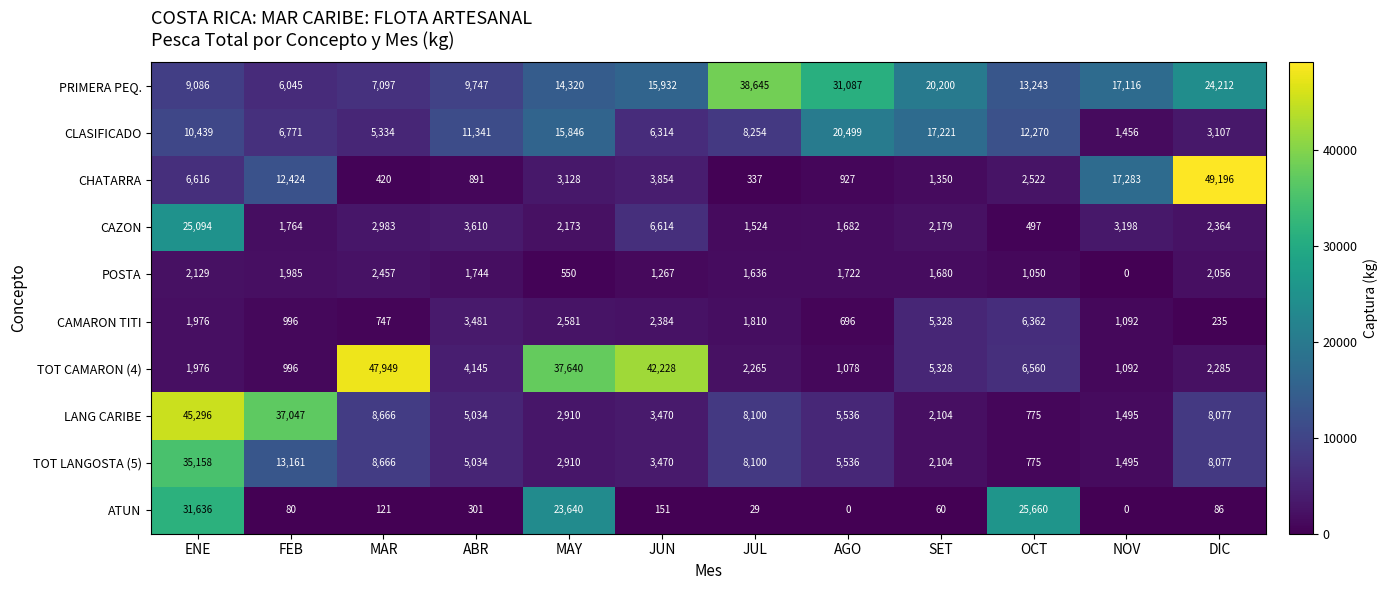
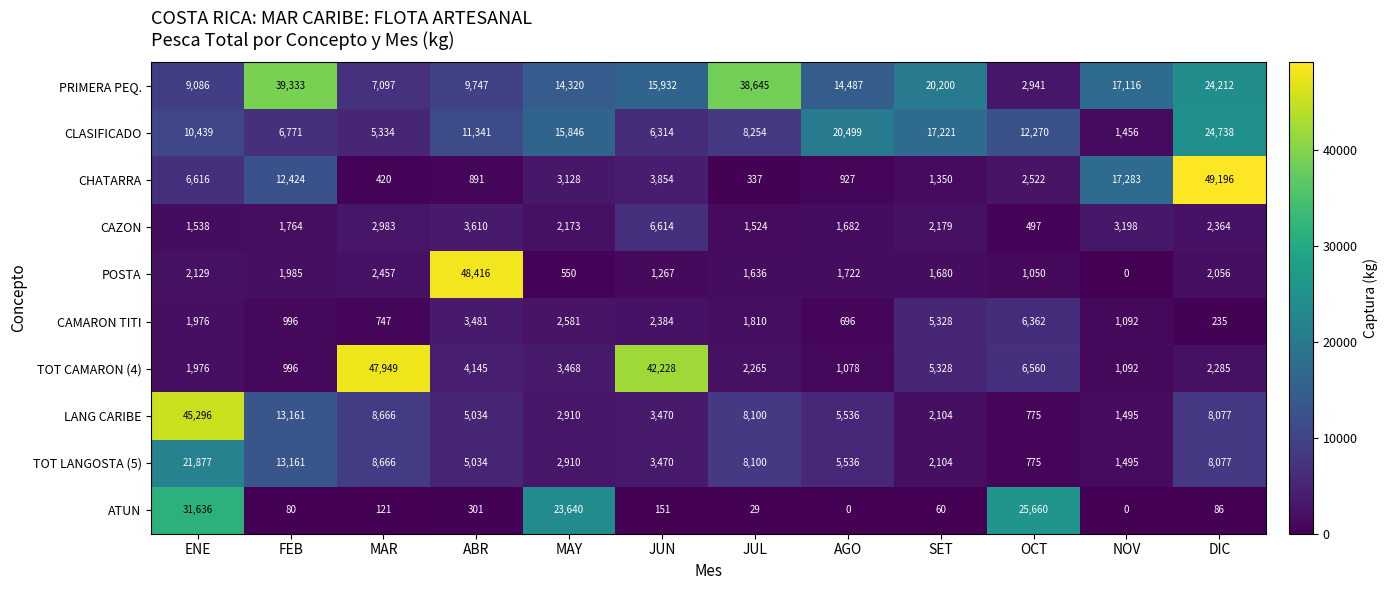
PRIMERA PEQ., FEB: 6,045 -> 39,333
PRIMERA PEQ., AGO: 31,087 -> 14,487
PRIMERA PEQ., OCT: 13,243 -> 2,941
CLASIFICADO, DIC: 3,107 -> 24,738
CAZON, ENE: 25,094 -> 1,538
POSTA, ABR: 1,744 -> 48,416
TOT CAMARON (4), MAY: 37,640 -> 3,468
LANG CARIBE, FEB: 37,047 -> 13,161
TOT LANGOSTA (5), ENE: 35,158 -> 21,877
